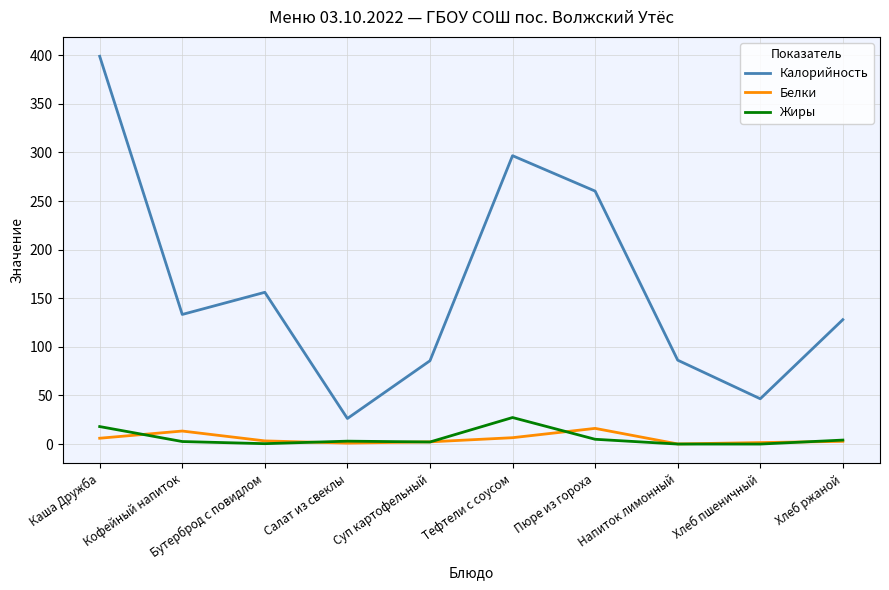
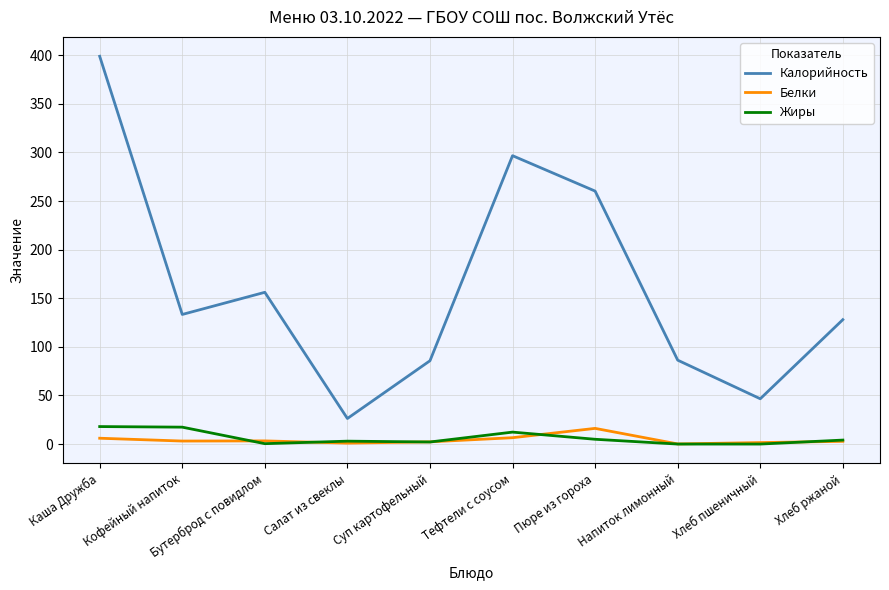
Белки, Кофейный напиток: 10 -> 0
Жиры, Кофейный напиток: 0 -> 20
Жиры, Тефтели с соусом: 30 -> 10
